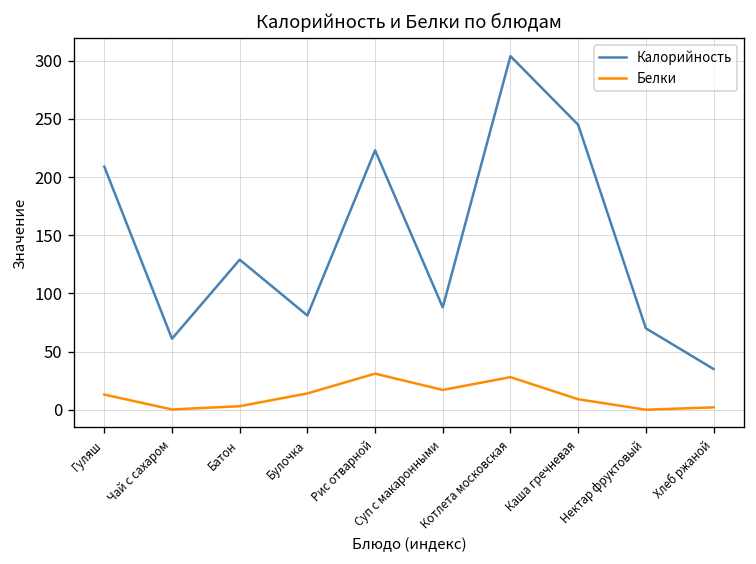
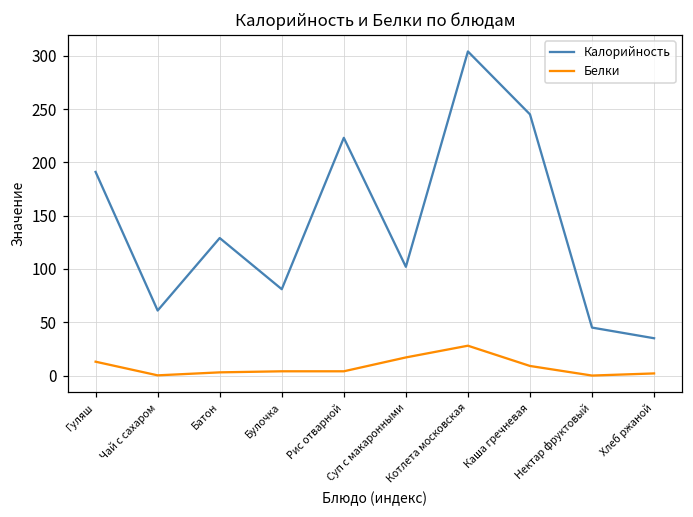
Калорийность, Гуляш: 210 -> 190
Белки, Булочка: 10 -> 0
Белки, Рис отварной: 30 -> 0
Калорийность, Суп с макаронными: 90 -> 100
Калорийность, Нектар фруктовый: 70 -> 50
